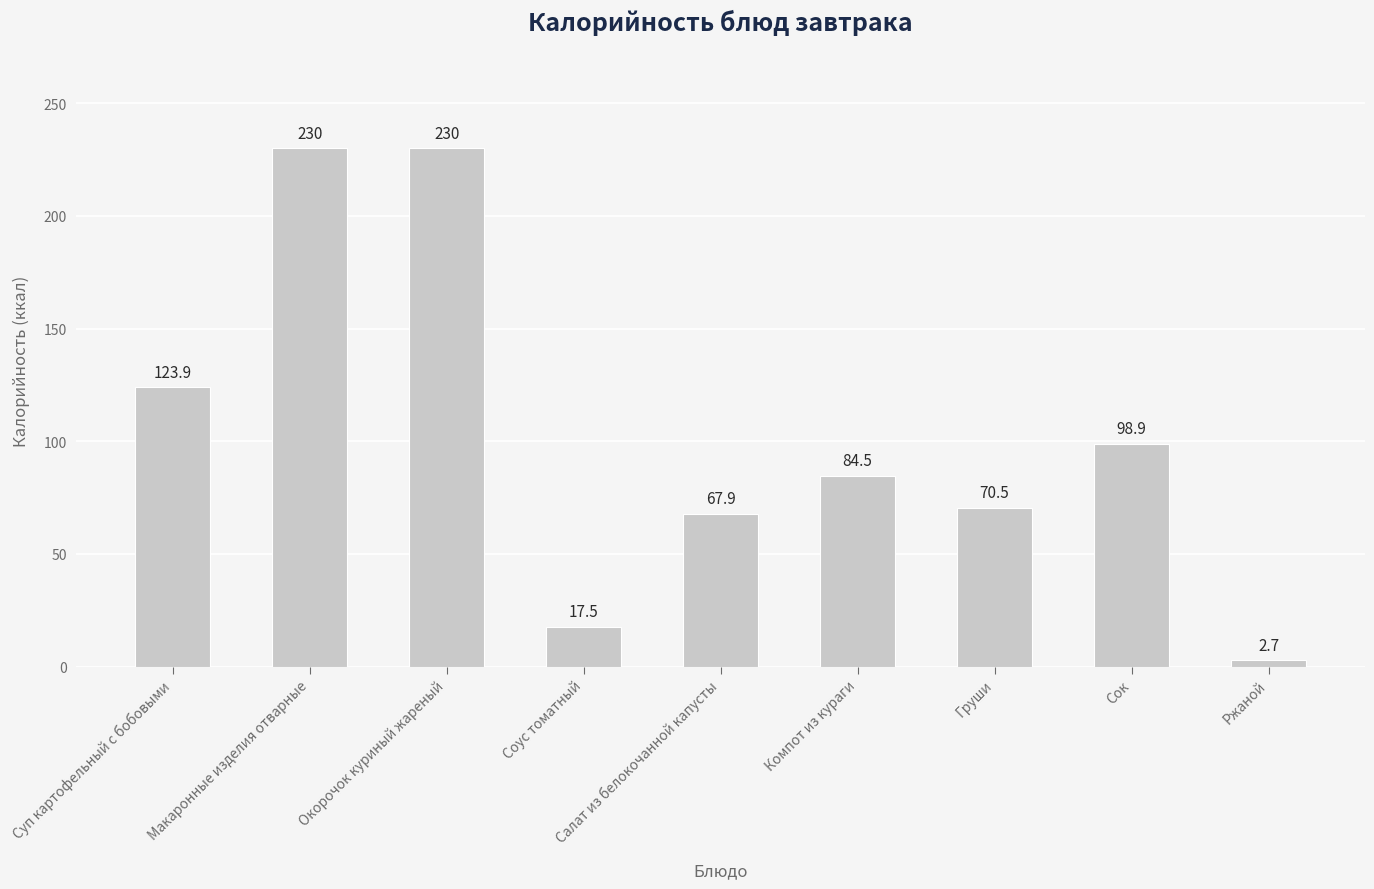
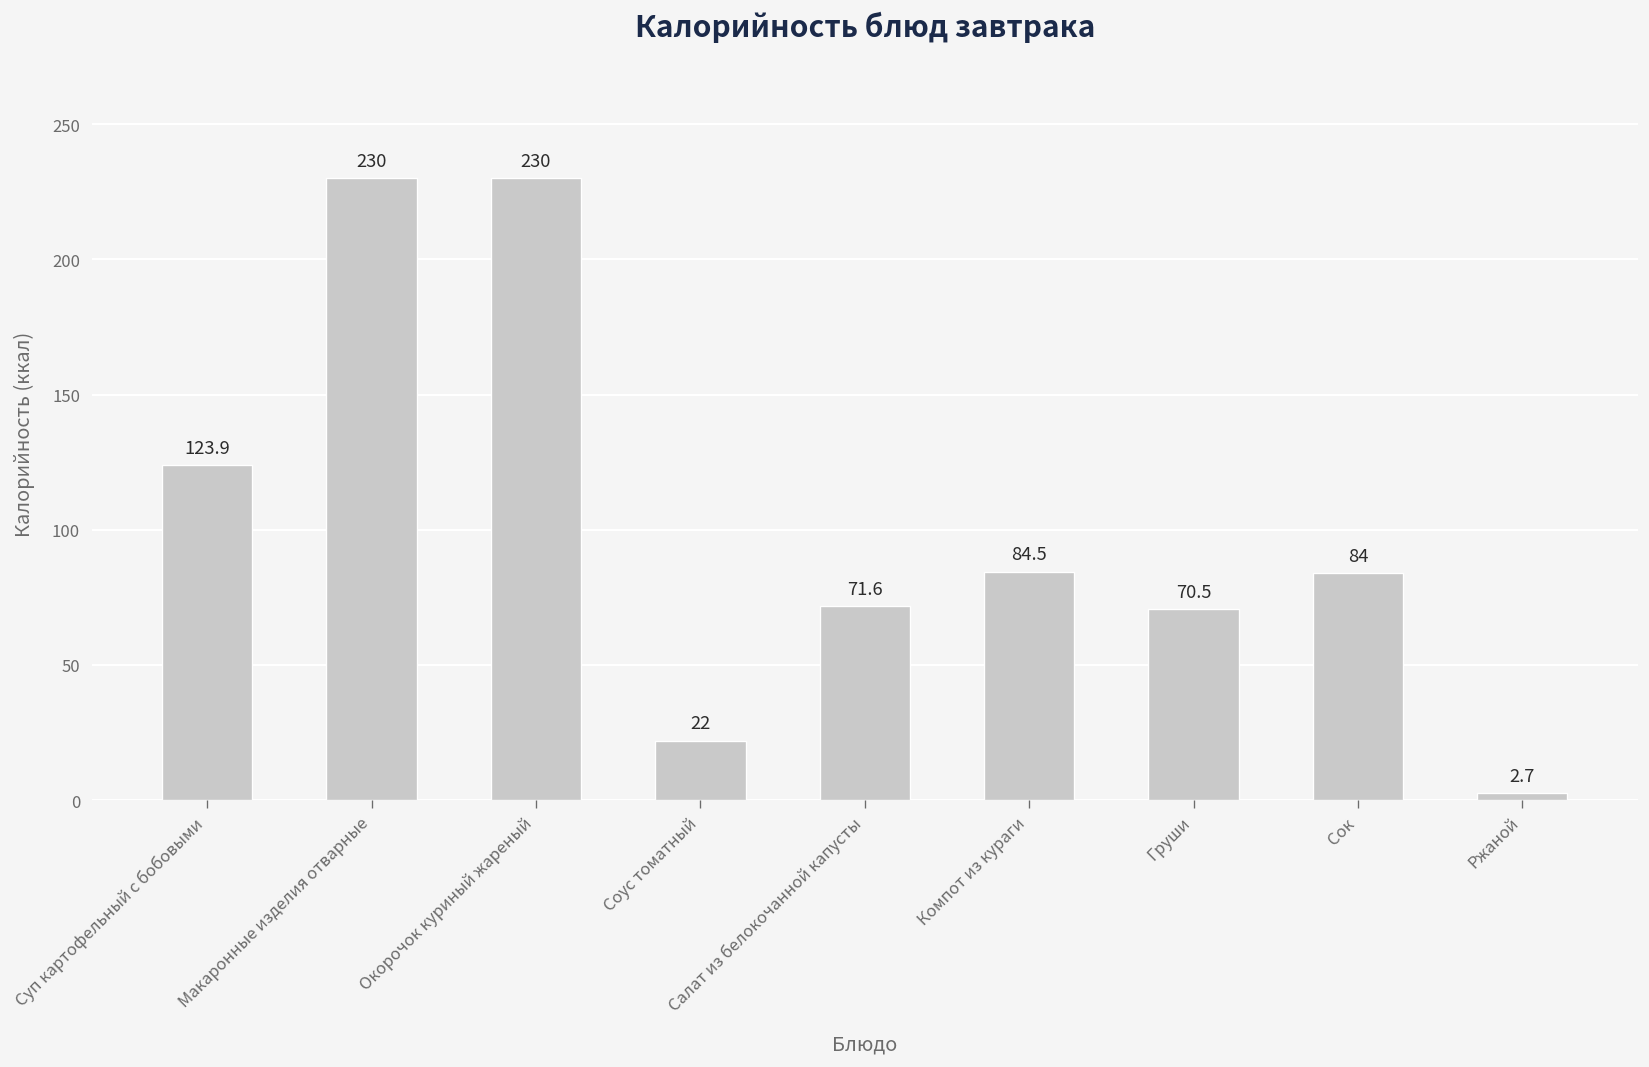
Соус томатный: 17.5 -> 22
Салат из белокочанной капусты: 67.9 -> 71.6
Сок: 98.9 -> 84
